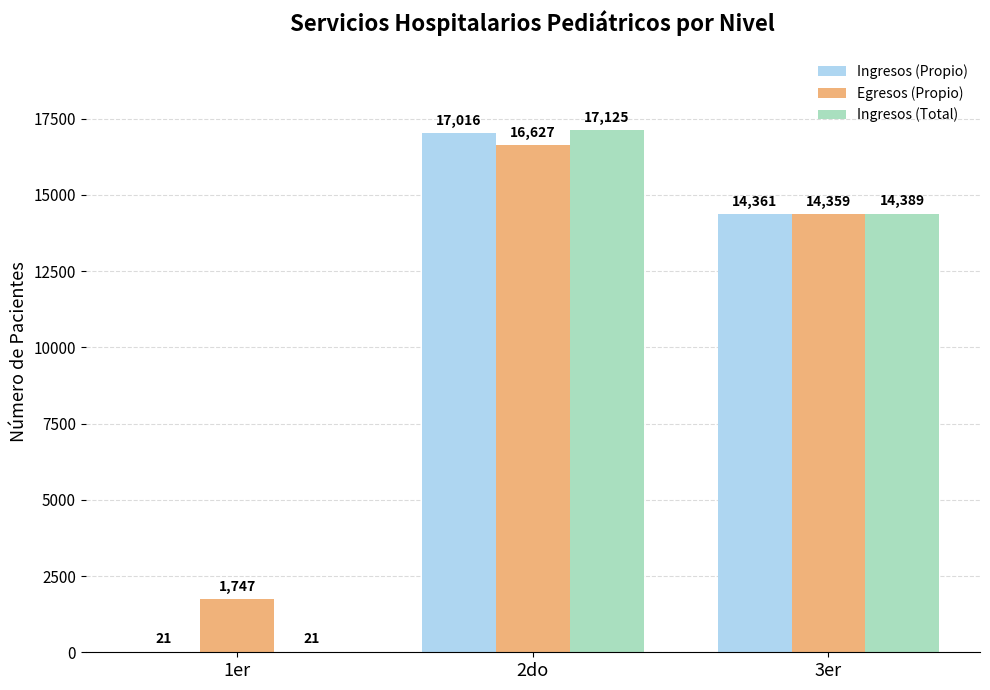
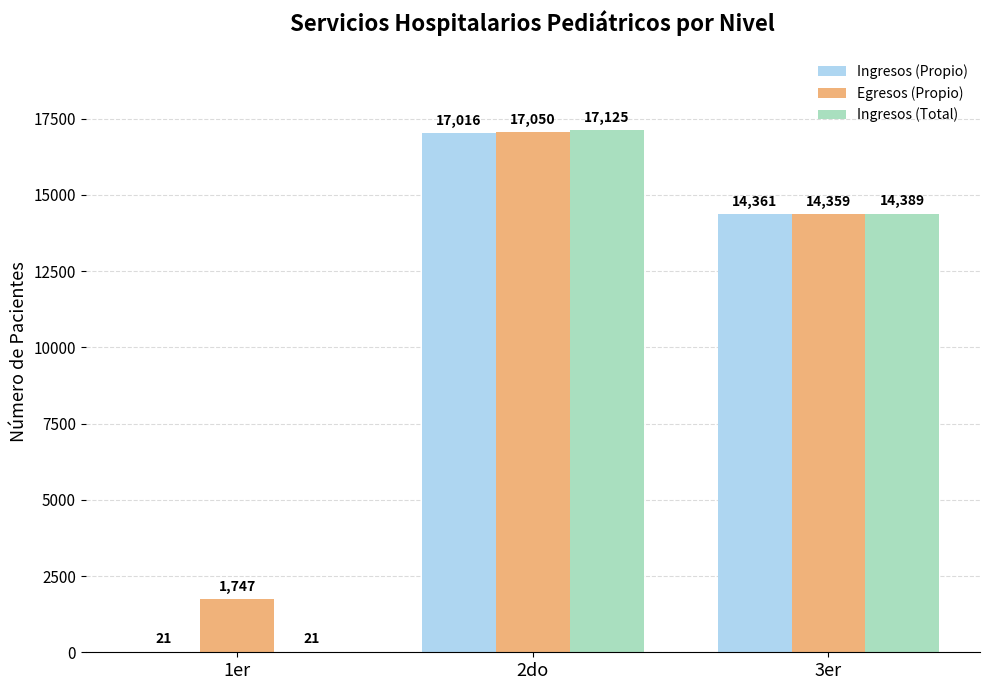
Egresos (Propio), 2do: 16,627 -> 17,050
